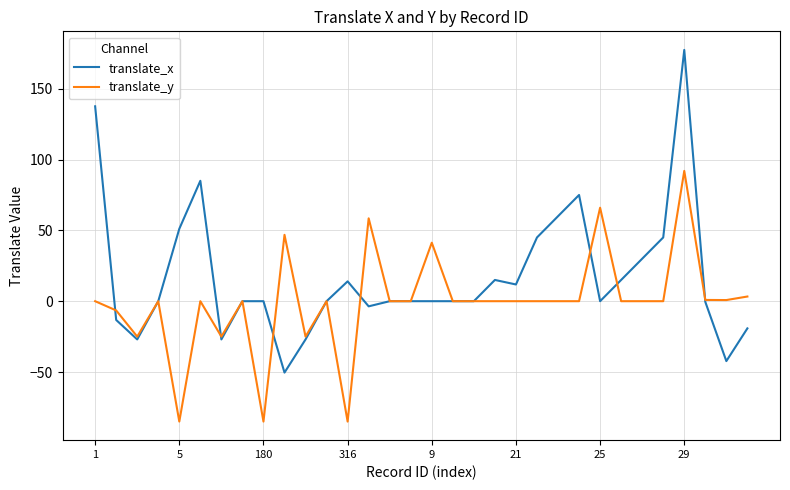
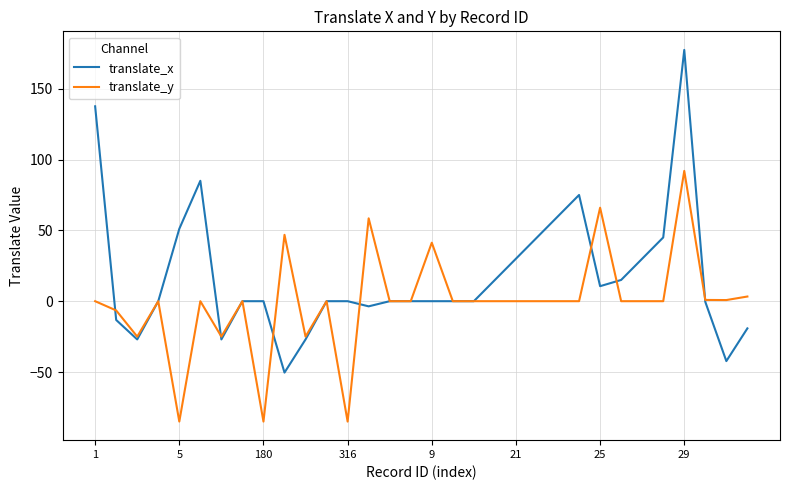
translate_x, 316: 14 -> 0
translate_x, 21: 12 -> 30
translate_x, 25: 0 -> 11
